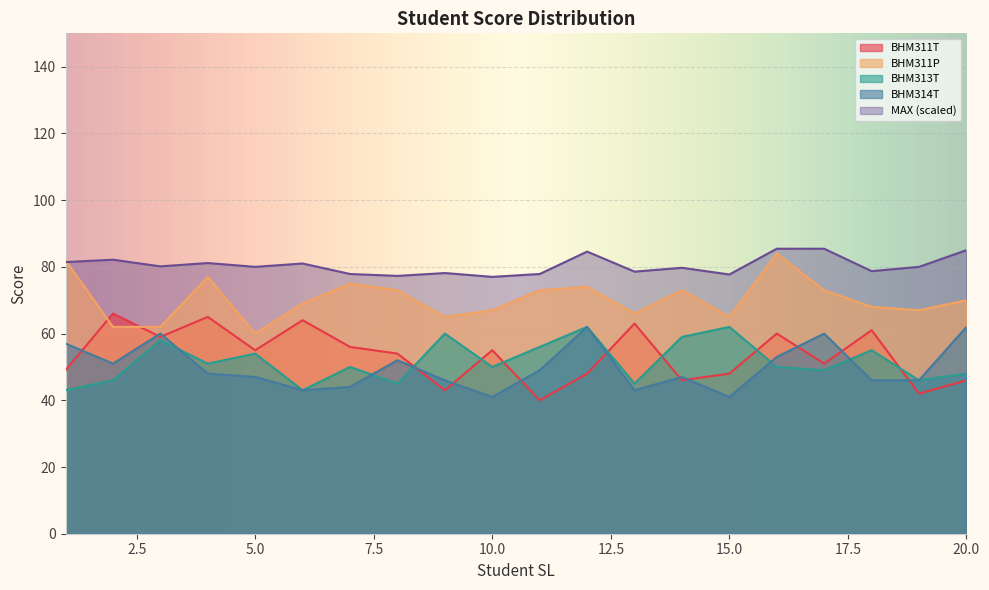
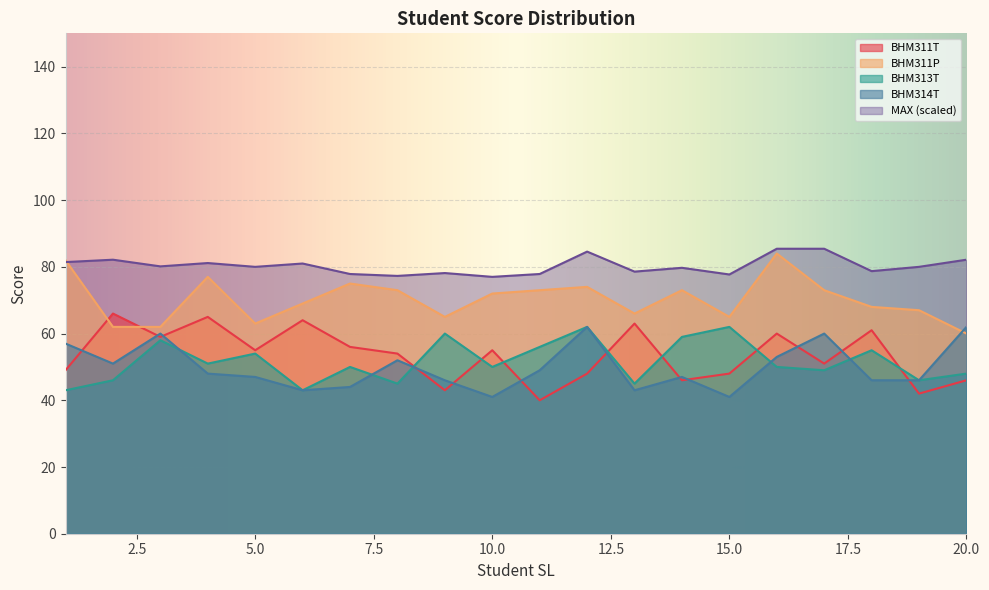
BHM311P, 5.0: 60 -> 63
BHM311P, 10.0: 67 -> 72
BHM311P, 20.0: 70 -> 60
MAX (scaled), 20.0: 85 -> 82
